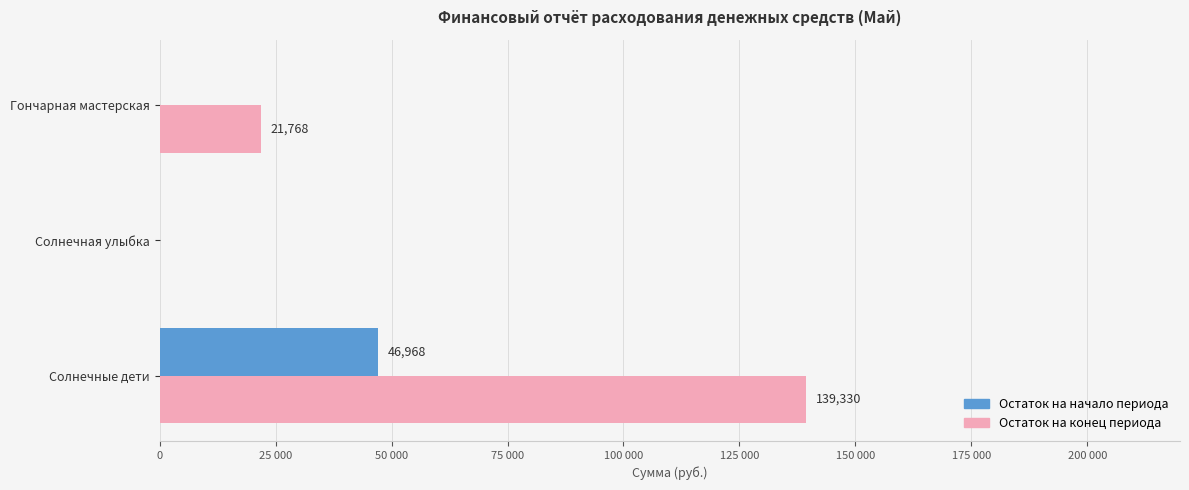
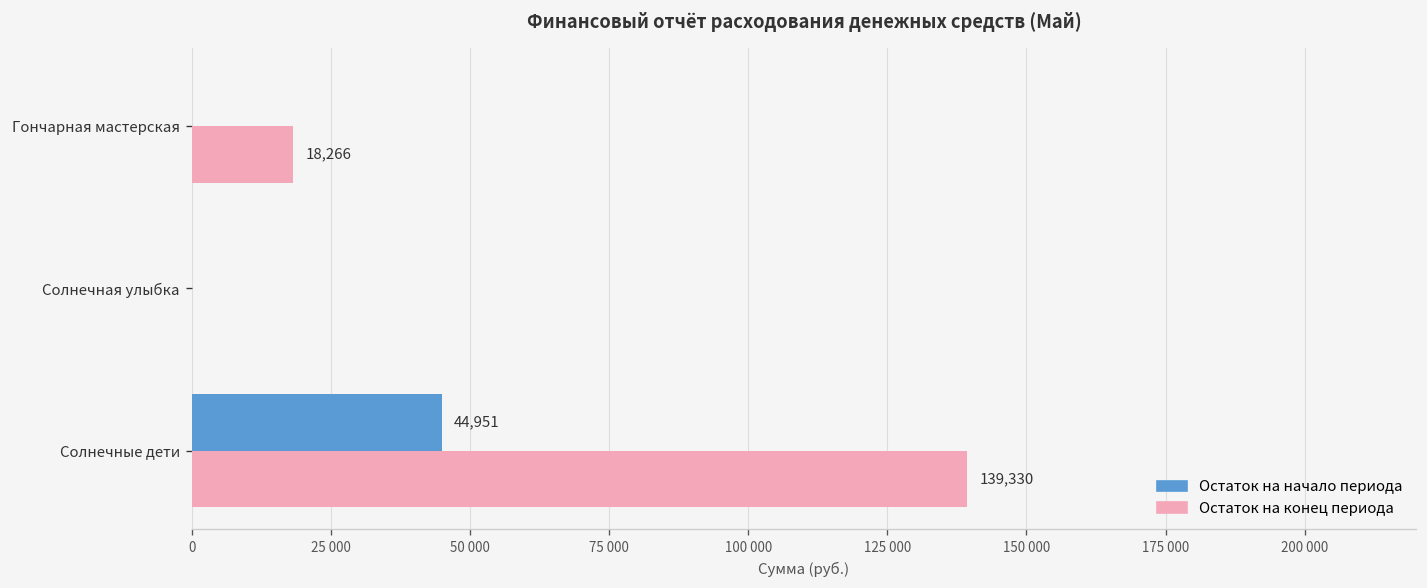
Остаток на конец периода, Гончарная мастерская: 21,768 -> 18,266
Остаток на начало периода, Солнечные дети: 46,968 -> 44,951
